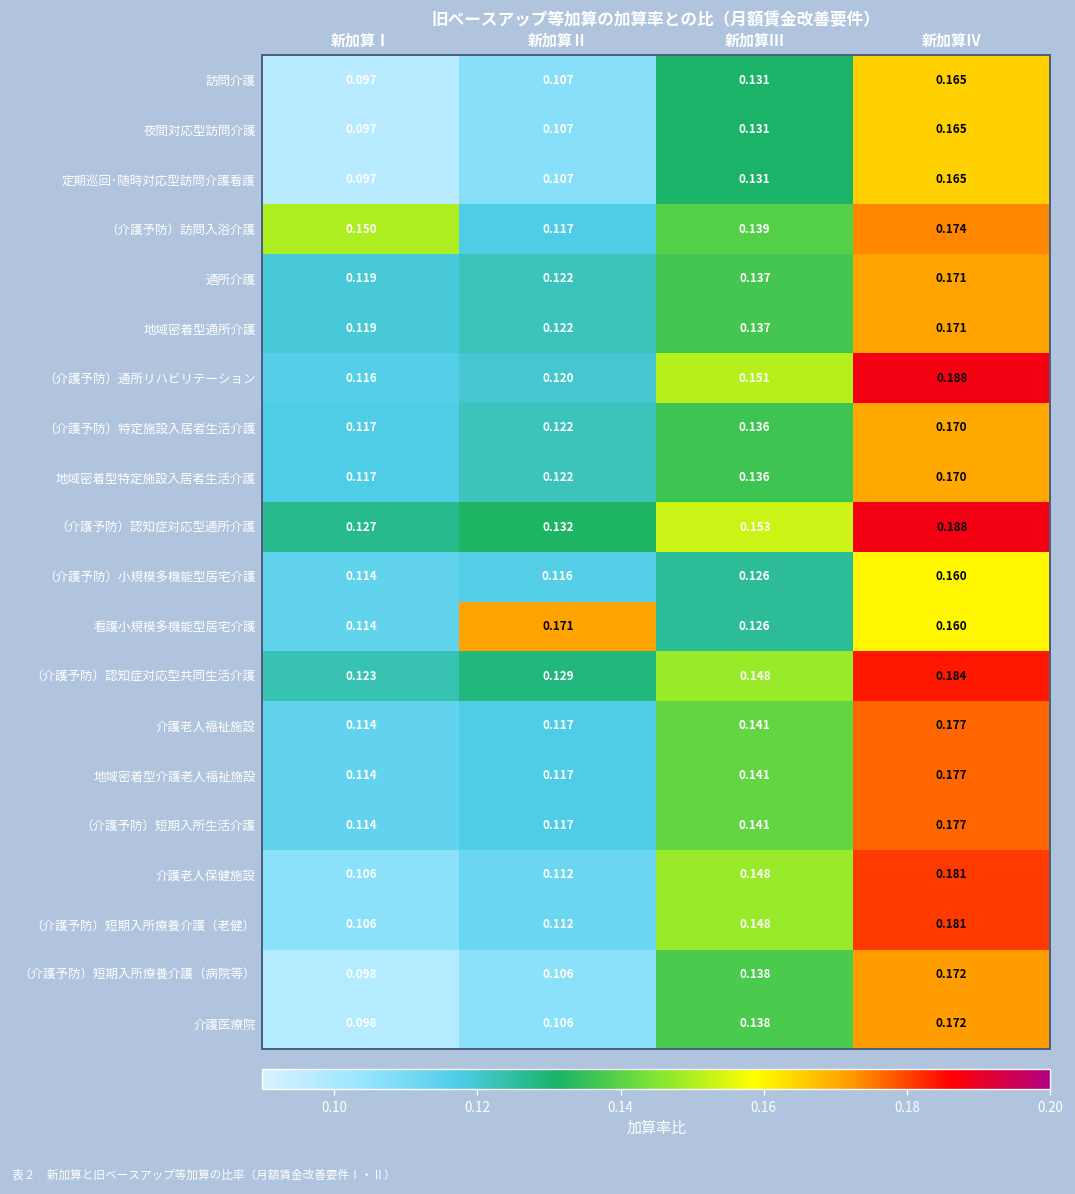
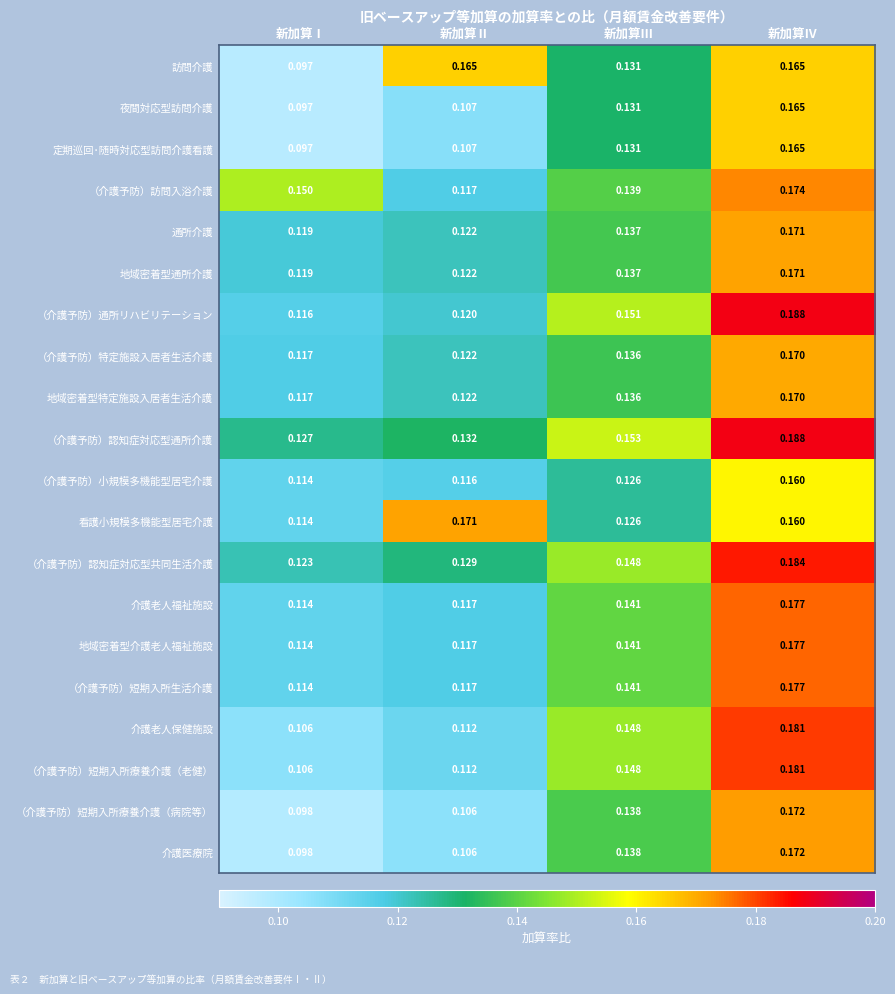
訪問介護, 新加算Ⅱ: 0.107 -> 0.165
